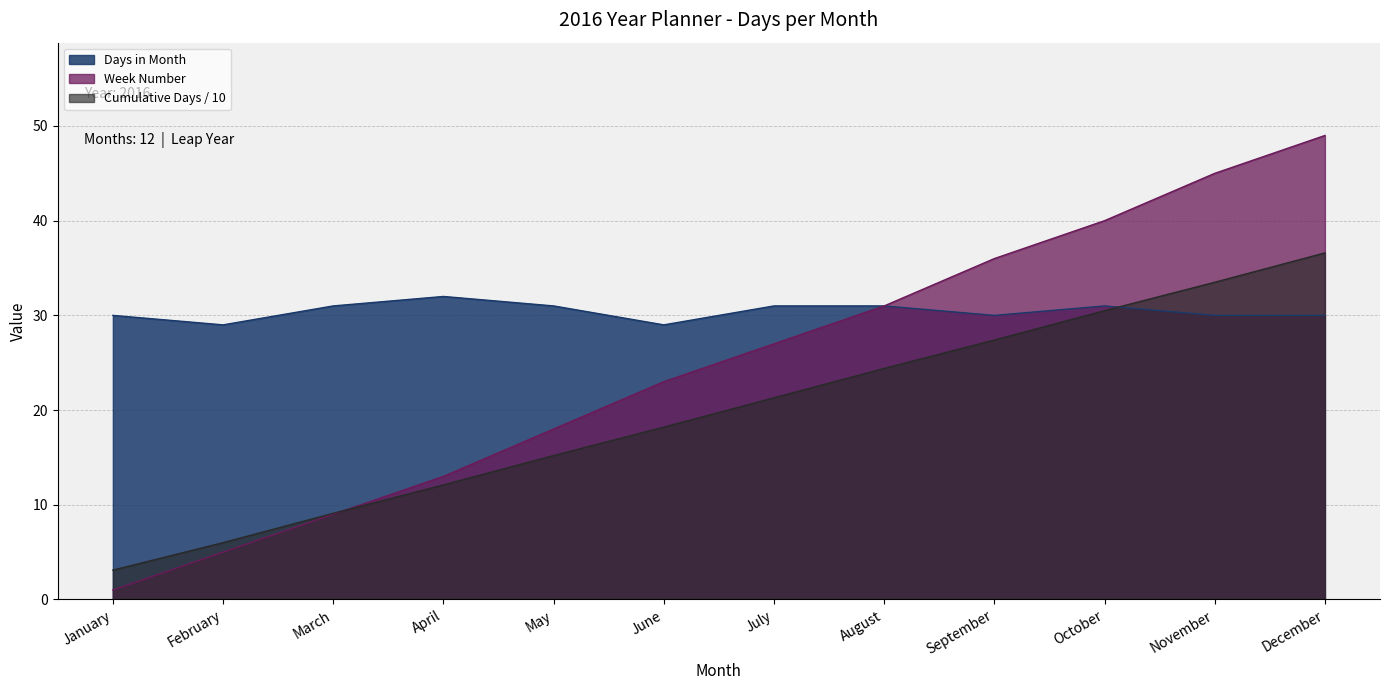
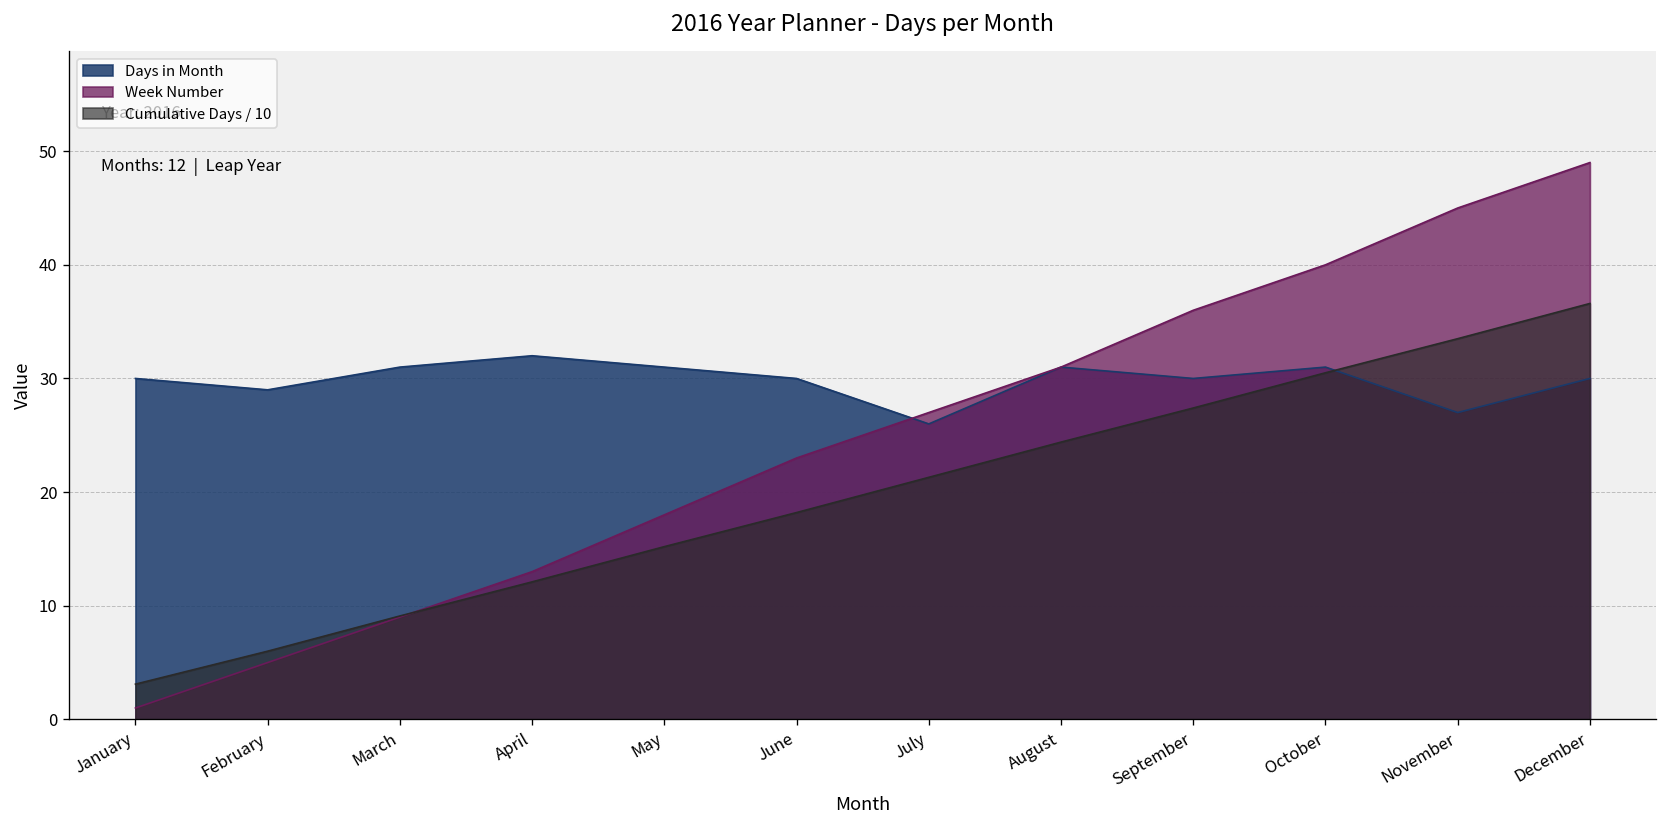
Days in Month, June: 29 -> 30
Days in Month, July: 31 -> 26
Days in Month, November: 30 -> 27
